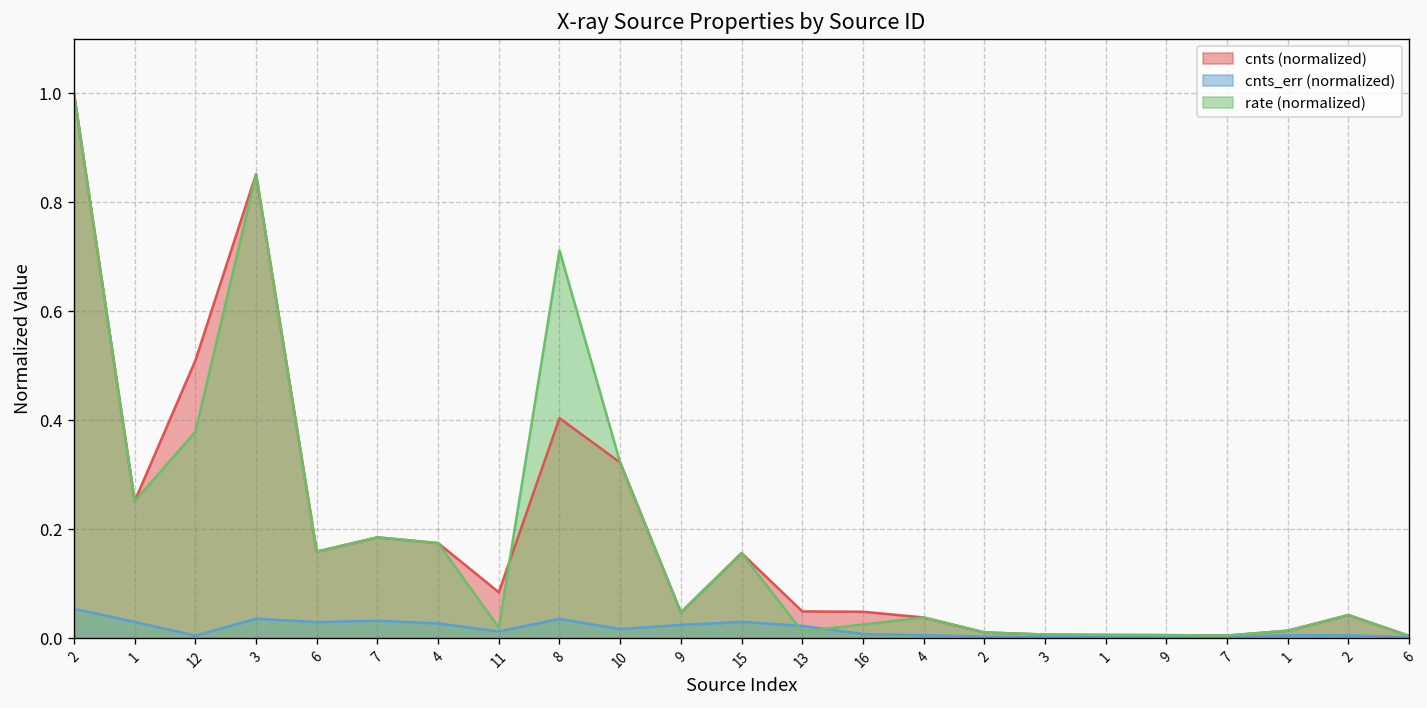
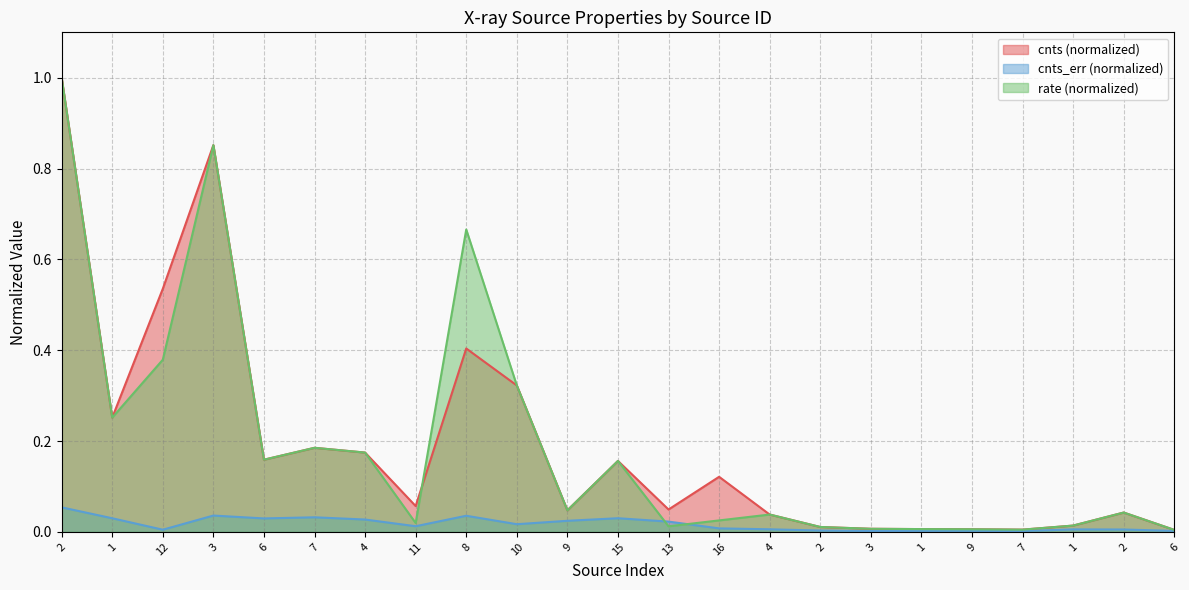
cnts (normalized), 12: 0.51 -> 0.54
cnts (normalized), 11: 0.08 -> 0.06
rate (normalized), 8: 0.71 -> 0.67
cnts (normalized), 16: 0.05 -> 0.12
